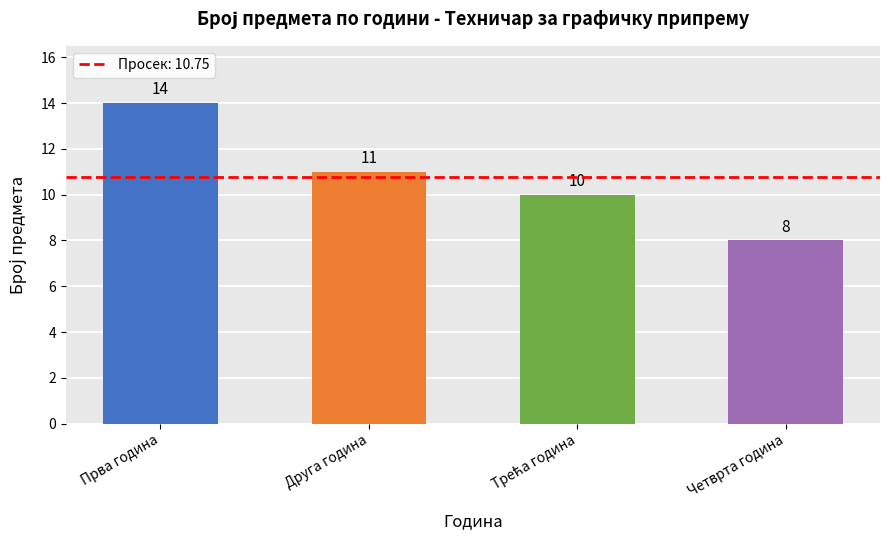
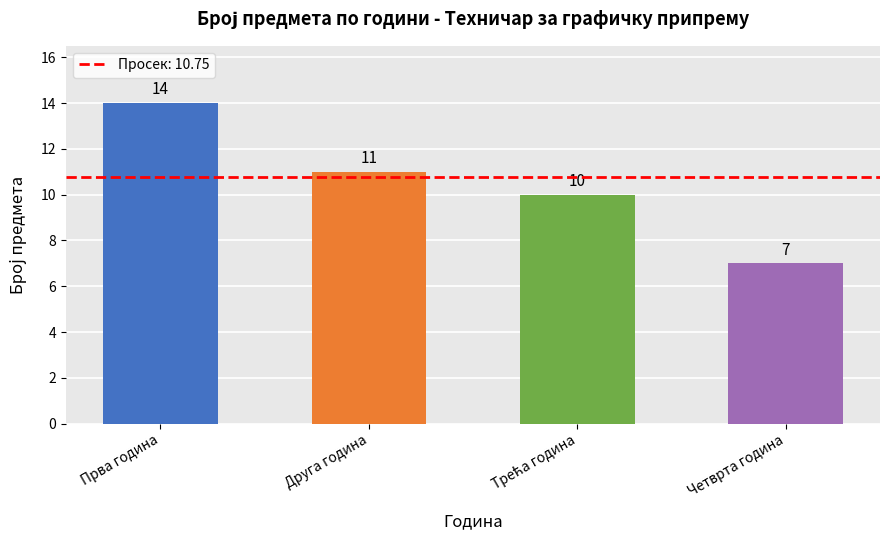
Четврта година: 8 -> 7
